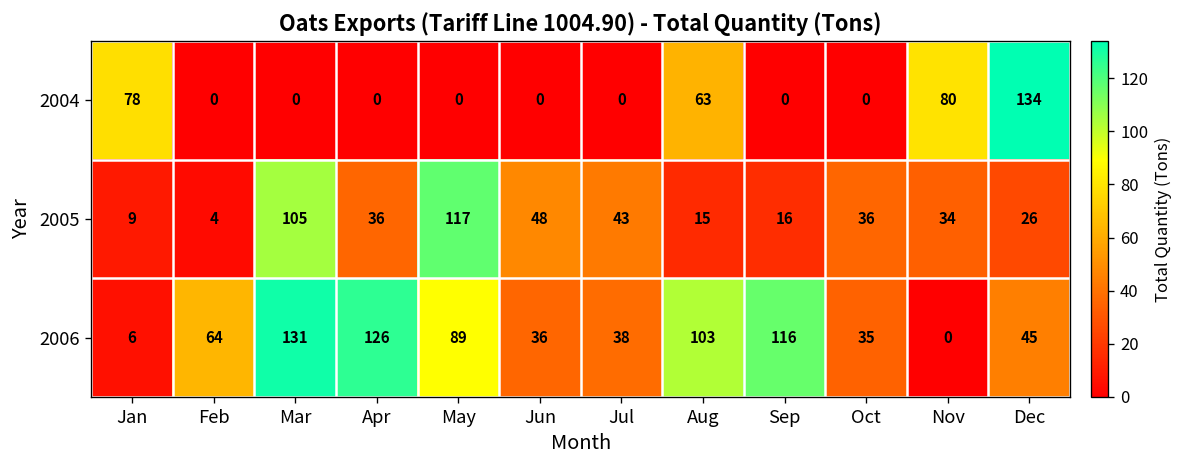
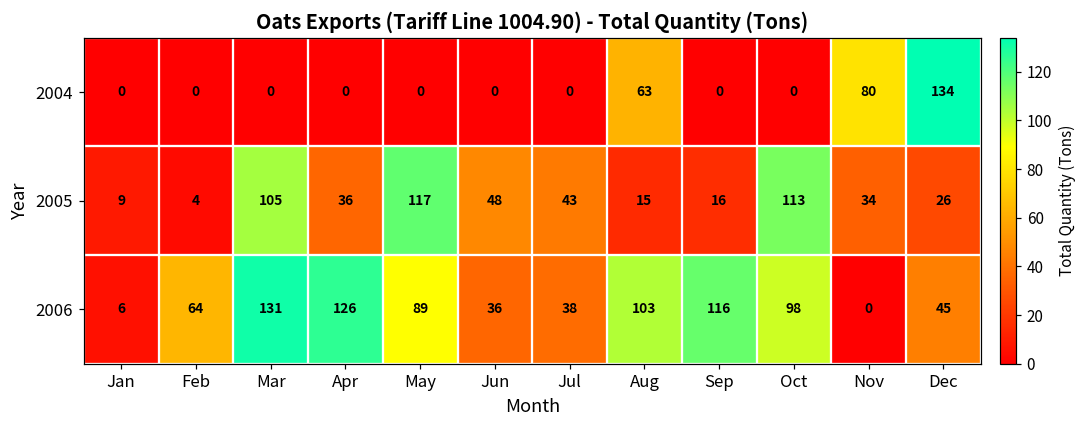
2004, Jan: 78 -> 0
2005, Oct: 36 -> 113
2006, Oct: 35 -> 98
